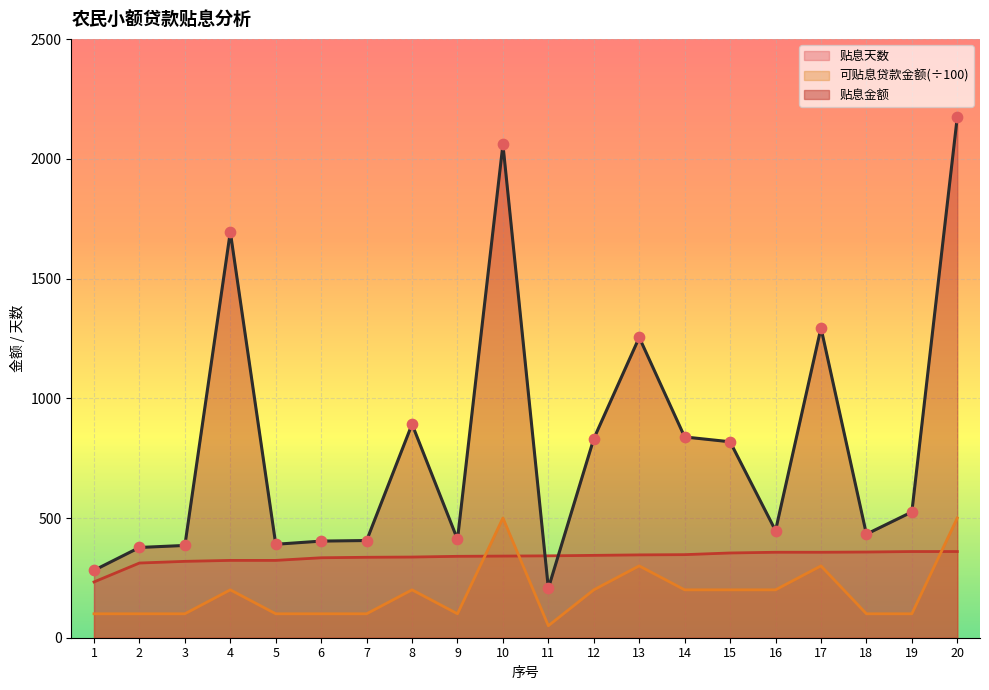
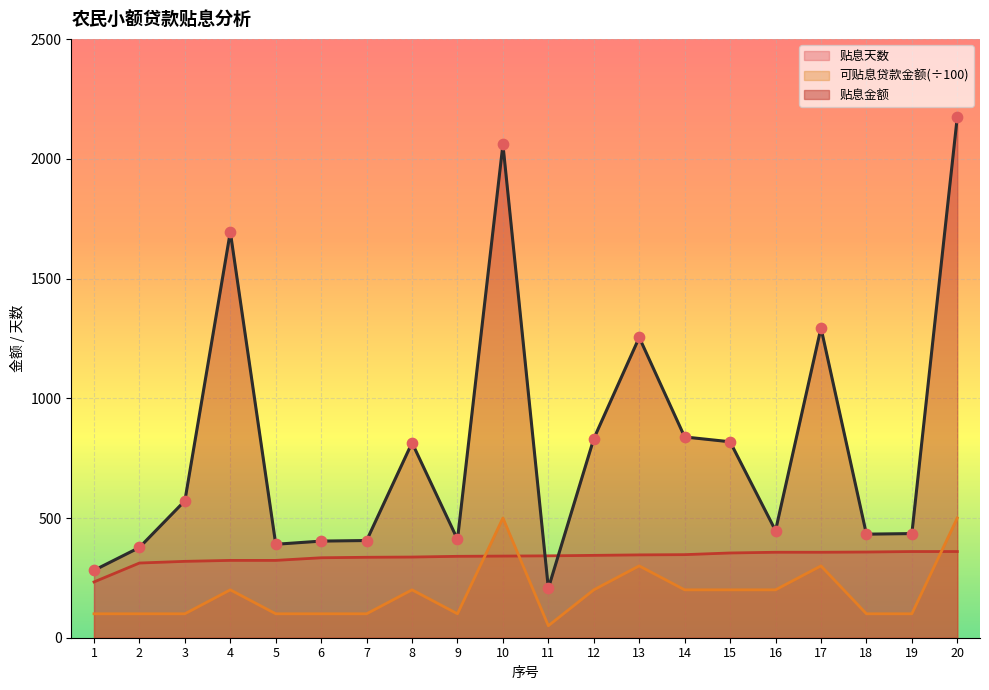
贴息金额, 3: 390 -> 570
贴息金额, 8: 890 -> 810
贴息金额, 19: 530 -> 440
